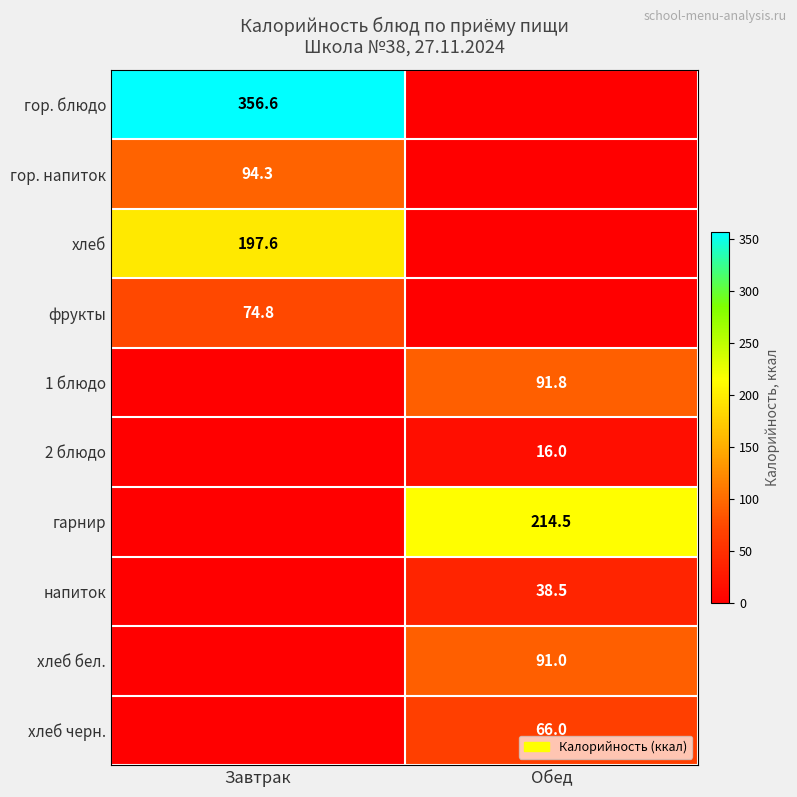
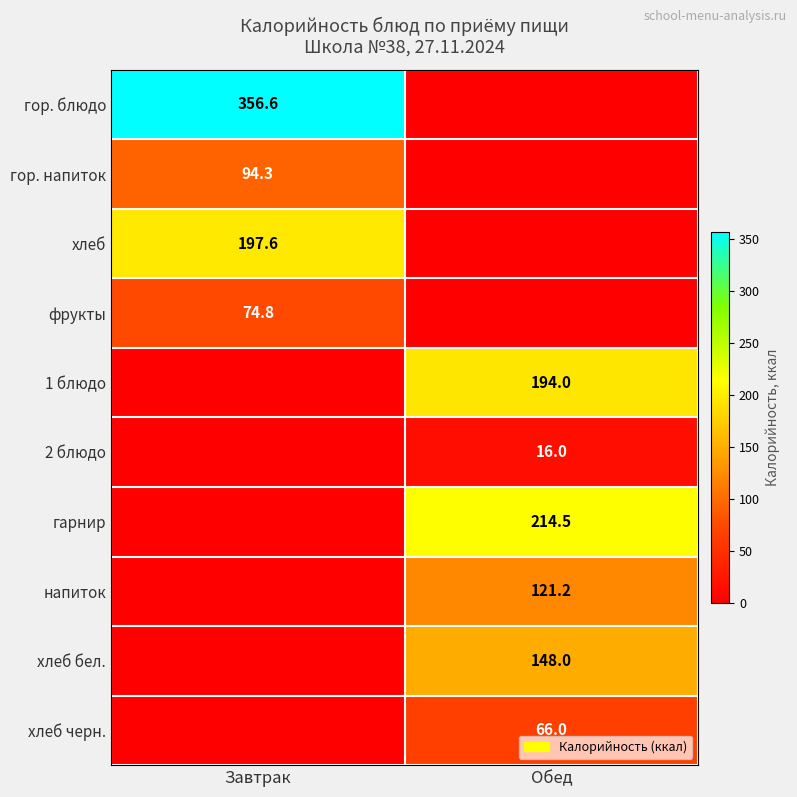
1 блюдо, Обед: 91.8 -> 194.0
напиток, Обед: 38.5 -> 121.2
хлеб бел., Обед: 91.0 -> 148.0
